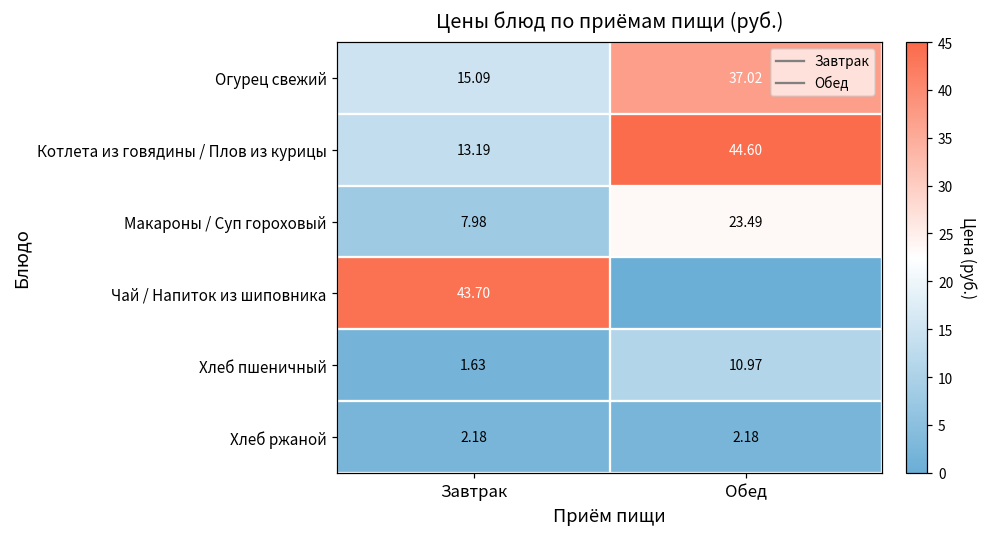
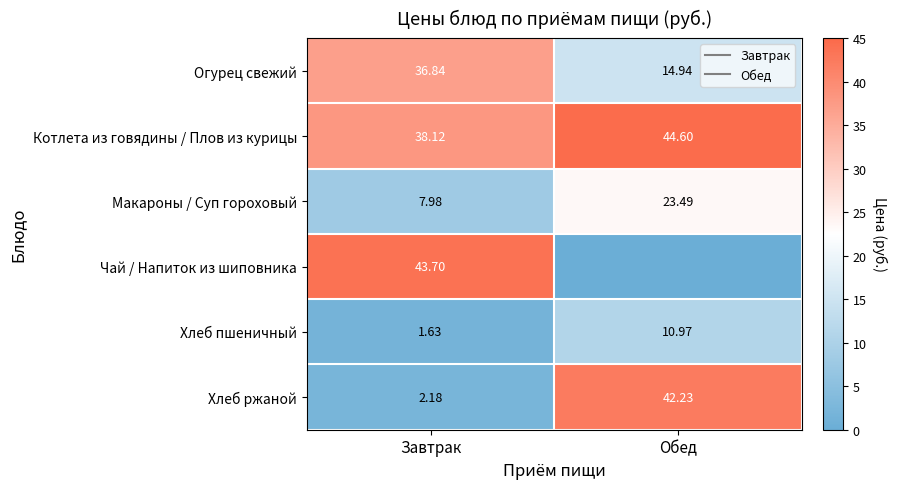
Огурец свежий, Завтрак: 15.09 -> 36.84
Огурец свежий, Обед: 37.02 -> 14.94
Котлета из говядины / Плов из курицы, Завтрак: 13.19 -> 38.12
Хлеб ржаной, Обед: 2.18 -> 42.23
